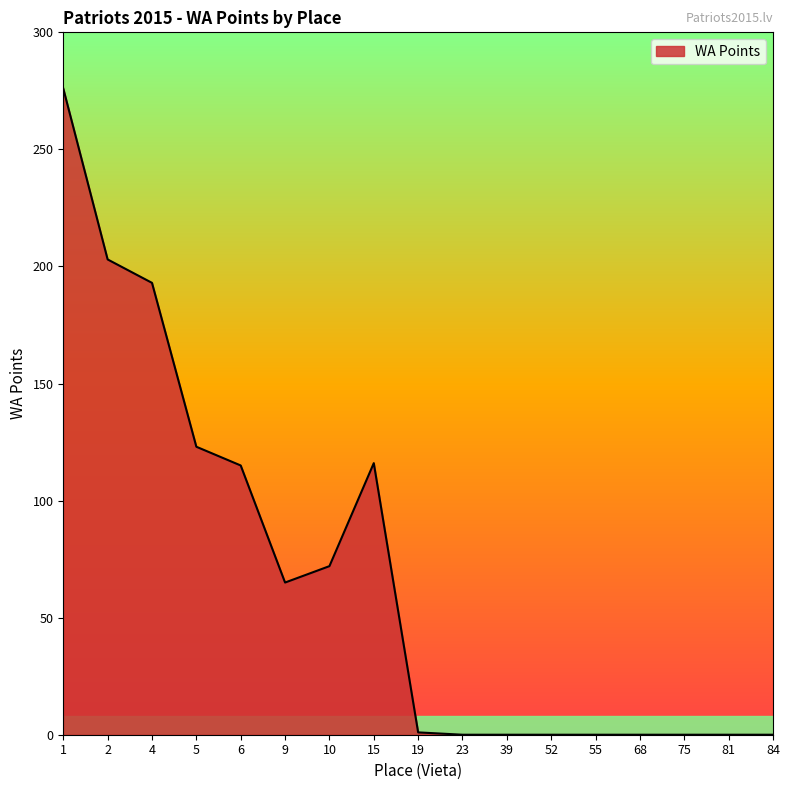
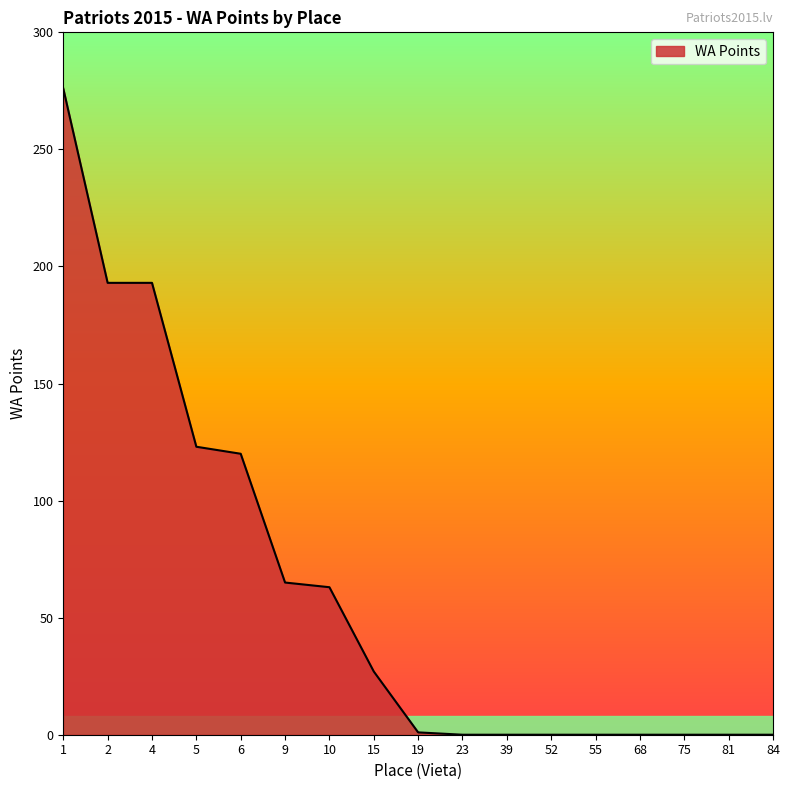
WA Points, 2: 203 -> 193
WA Points, 6: 115 -> 120
WA Points, 10: 72 -> 63
WA Points, 15: 116 -> 27
